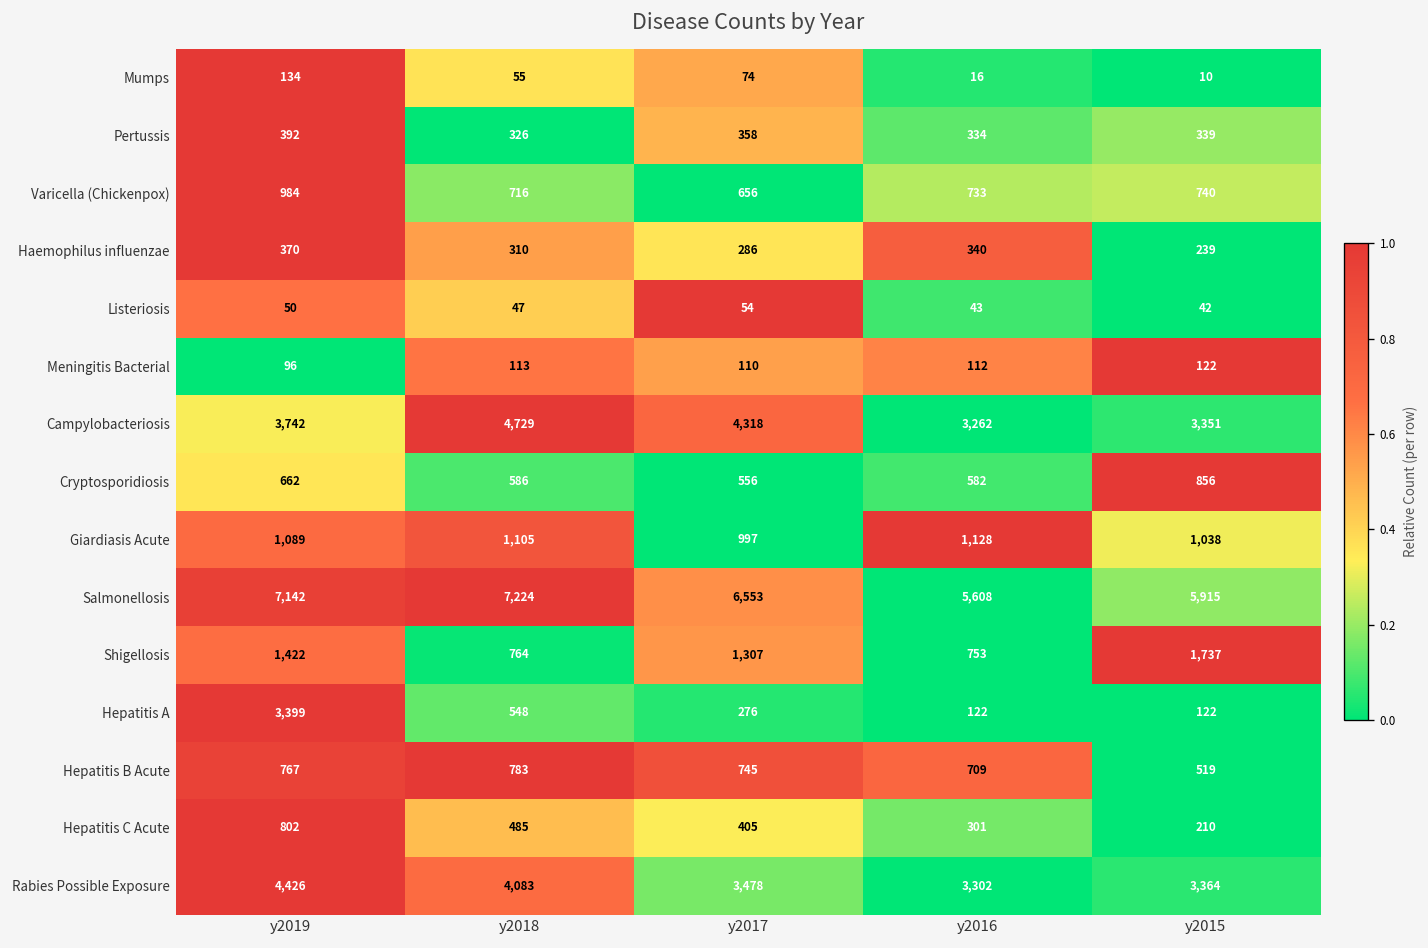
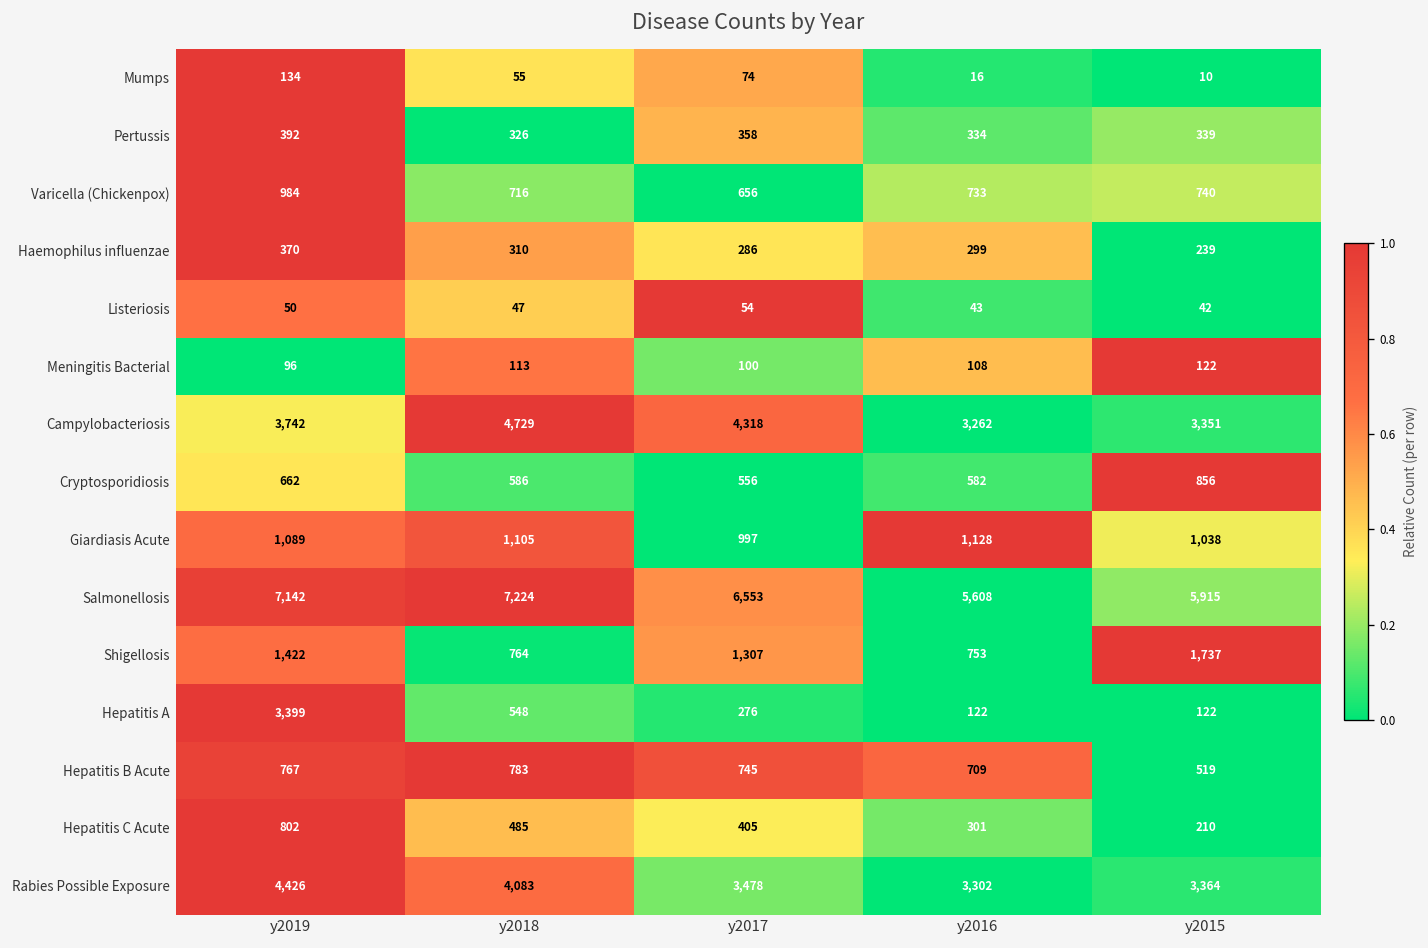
Haemophilus influenzae, y2016: 340 -> 299
Meningitis Bacterial, y2017: 110 -> 100
Meningitis Bacterial, y2016: 112 -> 108
